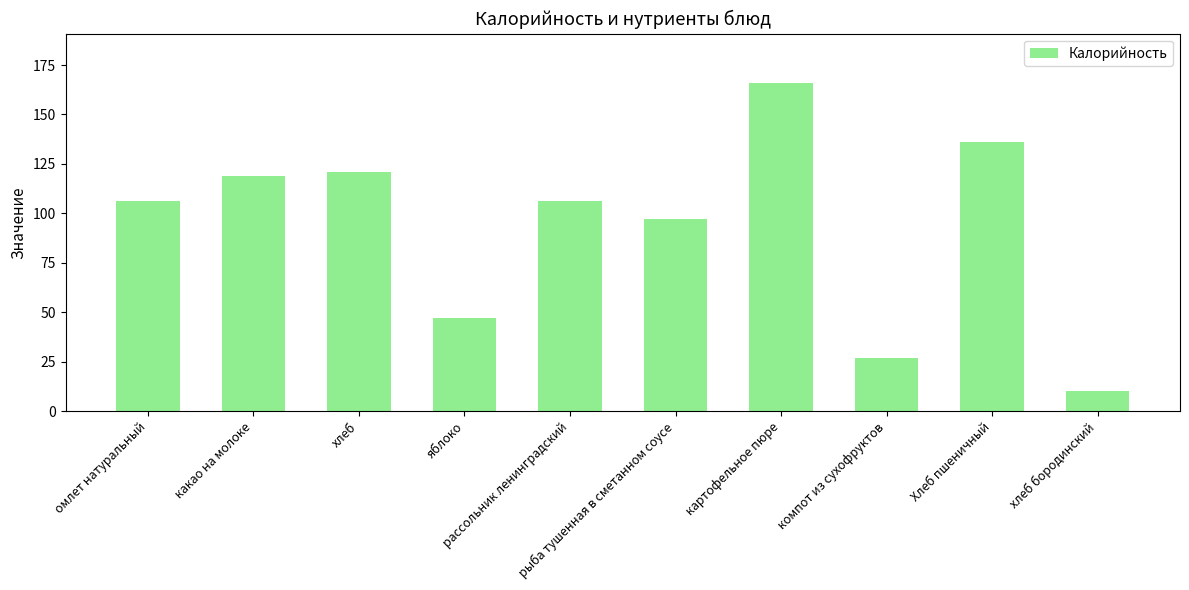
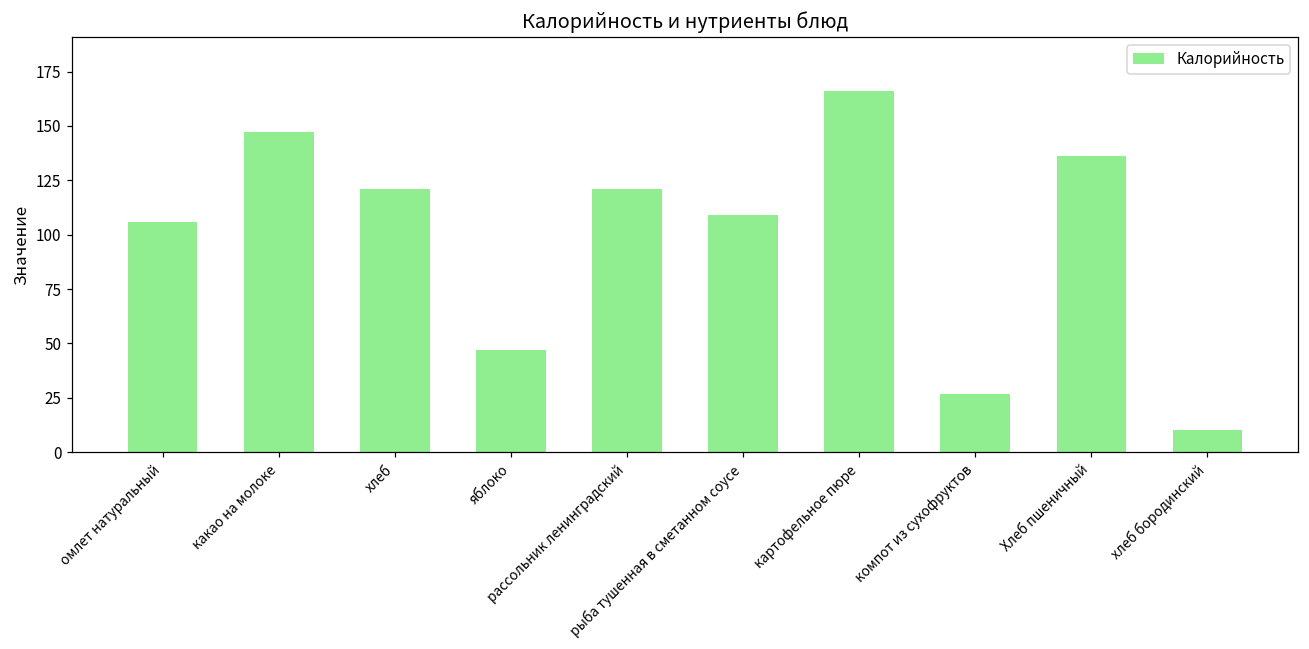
какао на молоке: 119 -> 147
рассольник ленинградский: 106 -> 121
рыба тушенная в сметанном соусе: 97 -> 109
